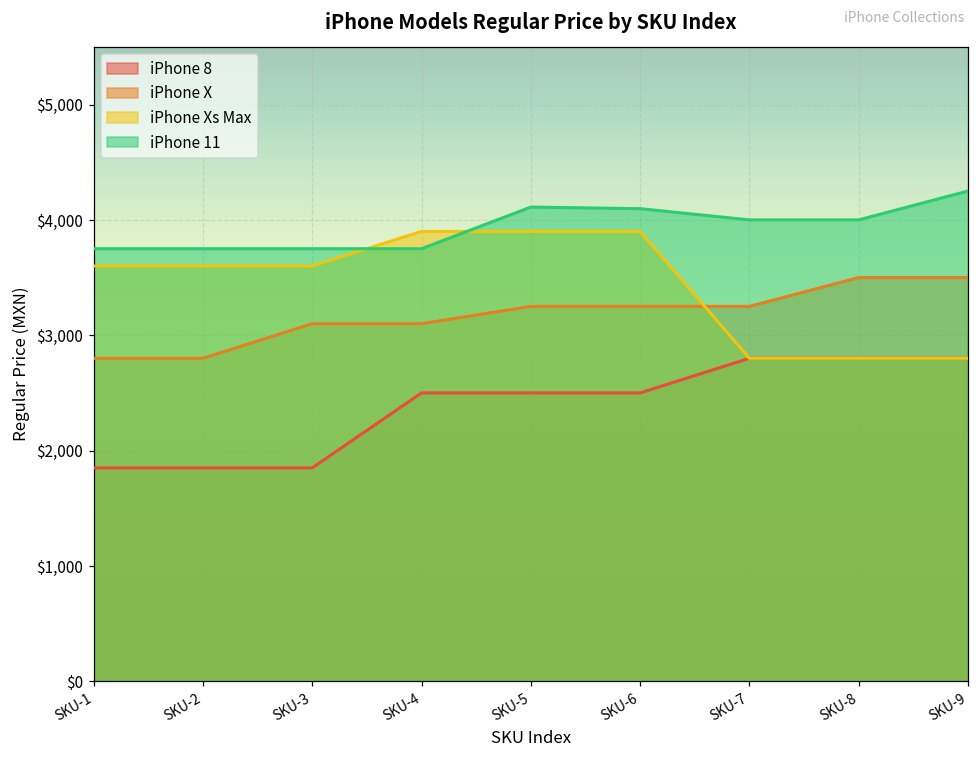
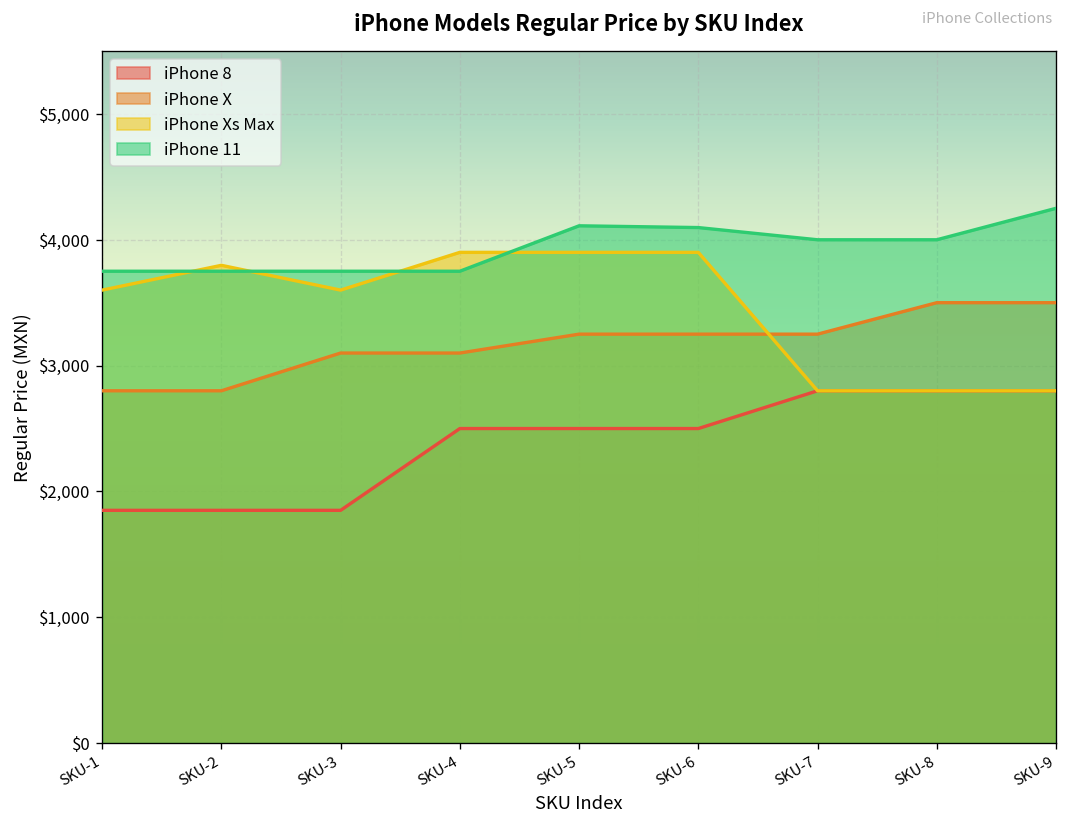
iPhone Xs Max, SKU-2: $3,600 -> $3,800
